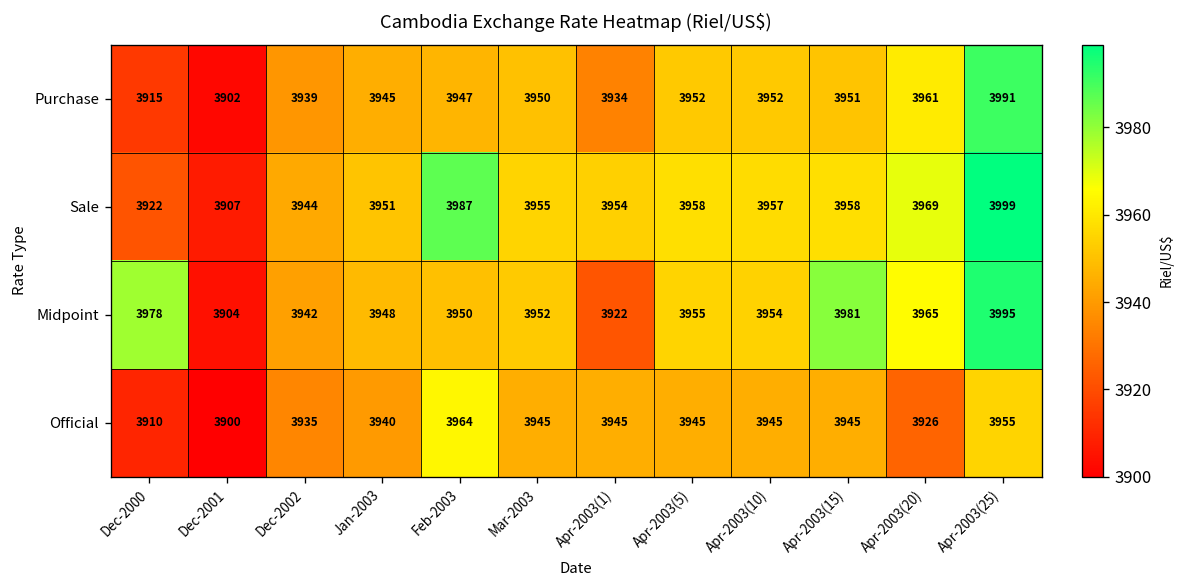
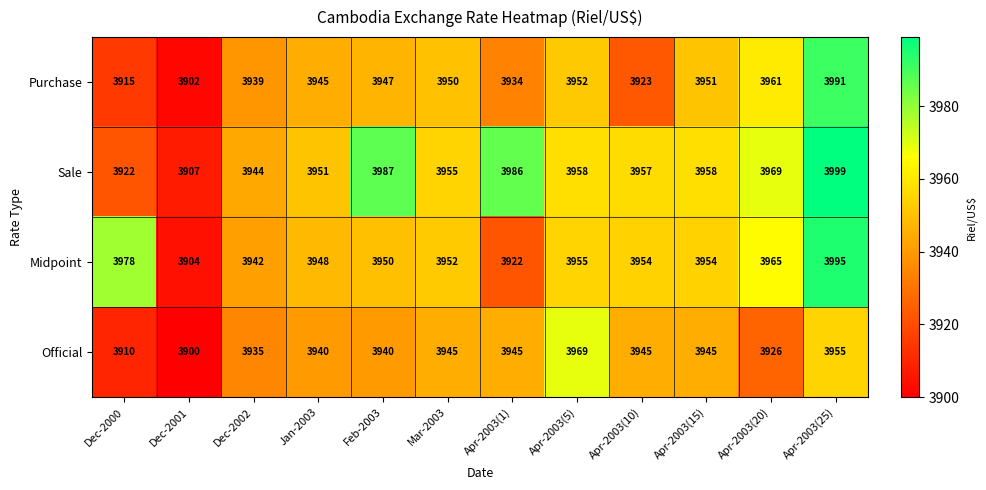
Purchase, Apr-2003(10): 3952 -> 3923
Sale, Apr-2003(1): 3954 -> 3986
Midpoint, Apr-2003(15): 3981 -> 3954
Official, Feb-2003: 3964 -> 3940
Official, Apr-2003(5): 3945 -> 3969
